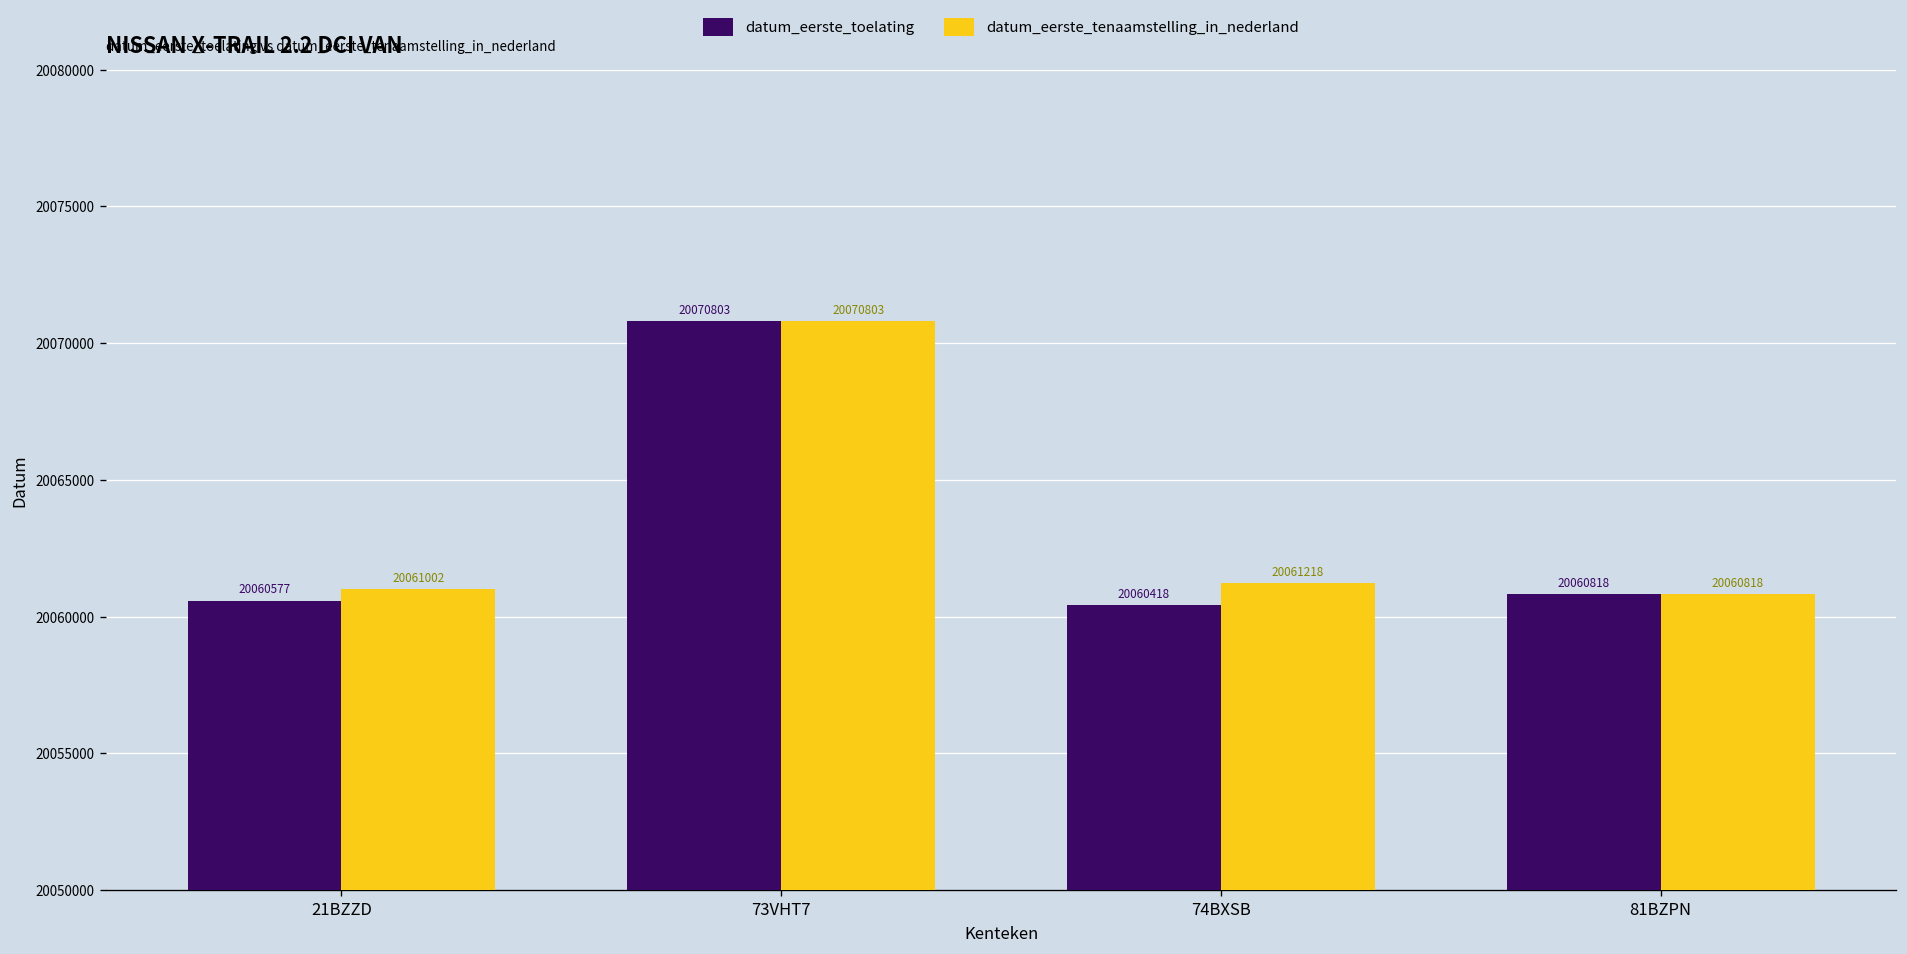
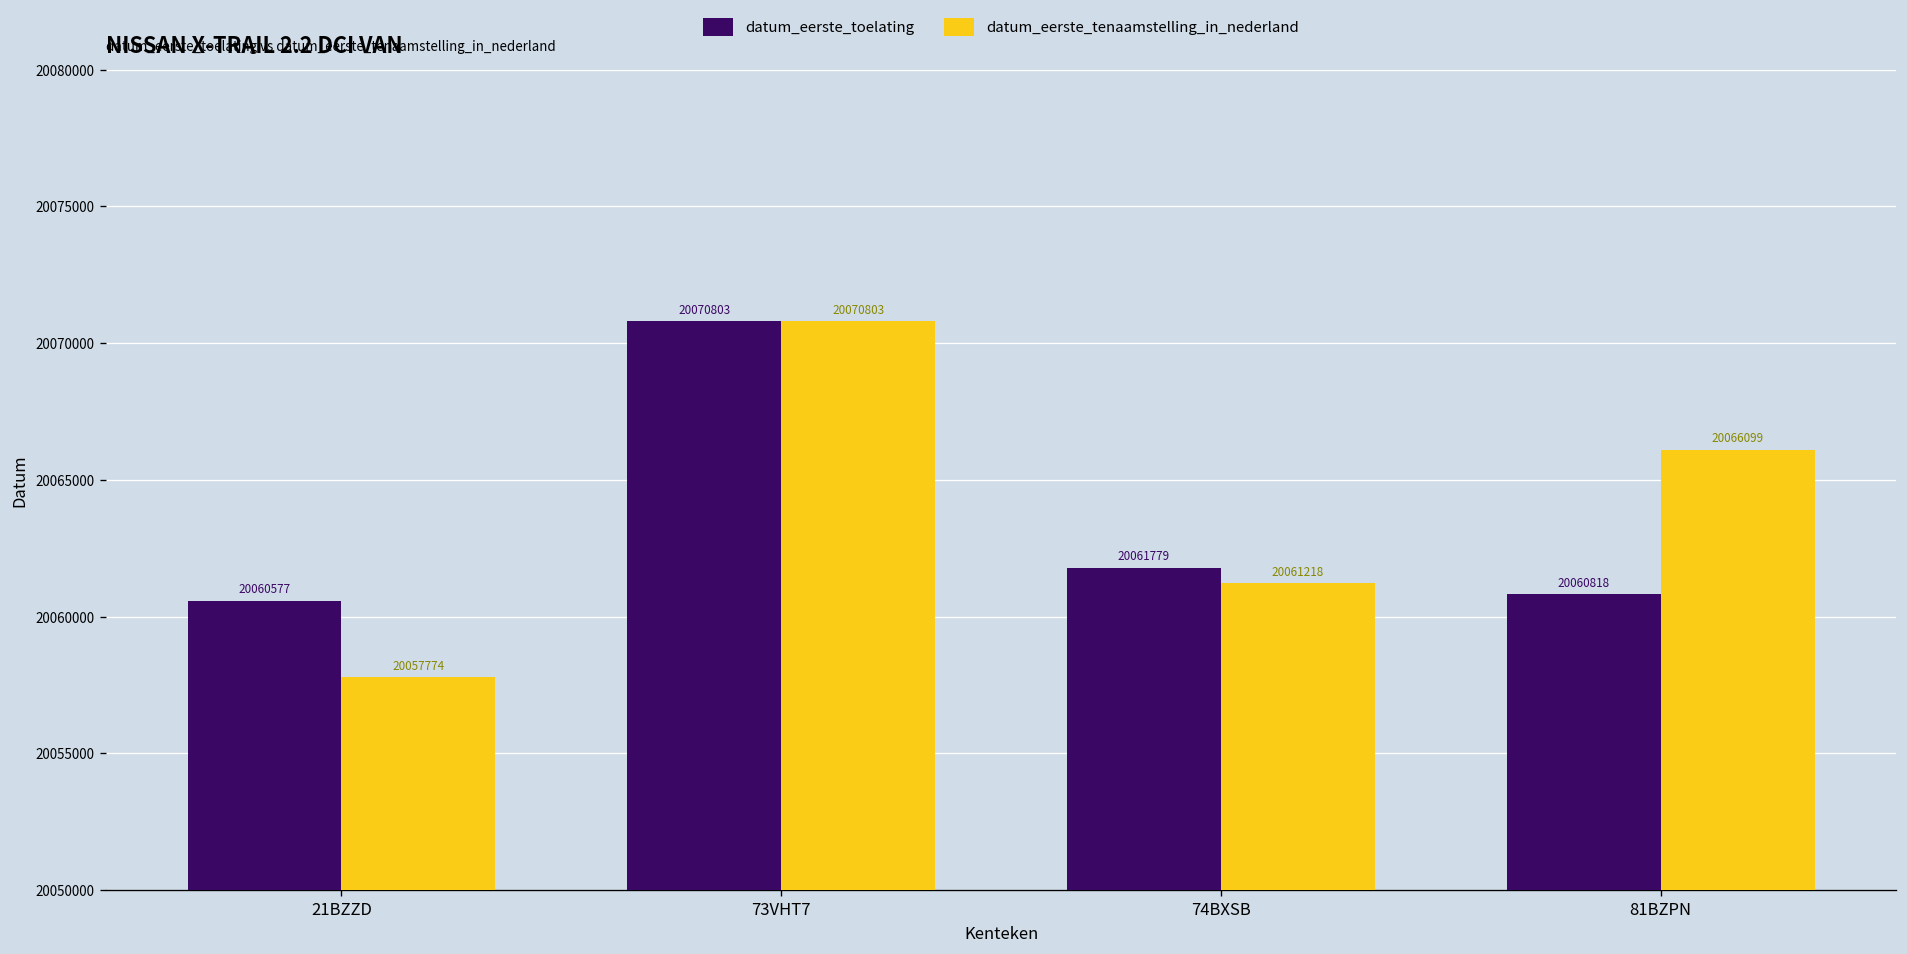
datum_eerste_tenaamstelling_in_nederland, 21BZZD: 20061002 -> 20057774
datum_eerste_toelating, 74BXSB: 20060418 -> 20061779
datum_eerste_tenaamstelling_in_nederland, 81BZPN: 20060818 -> 20066099
